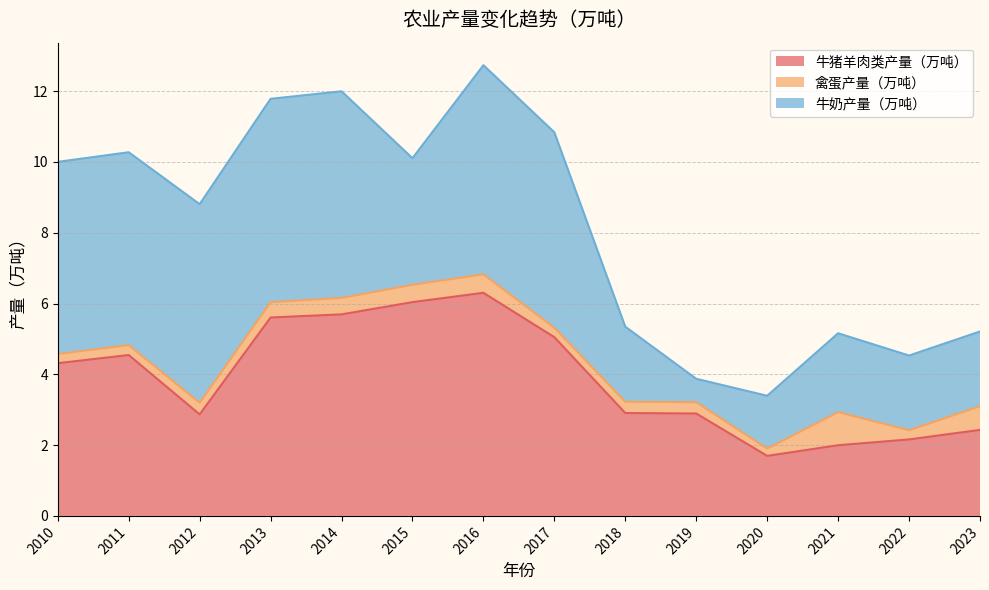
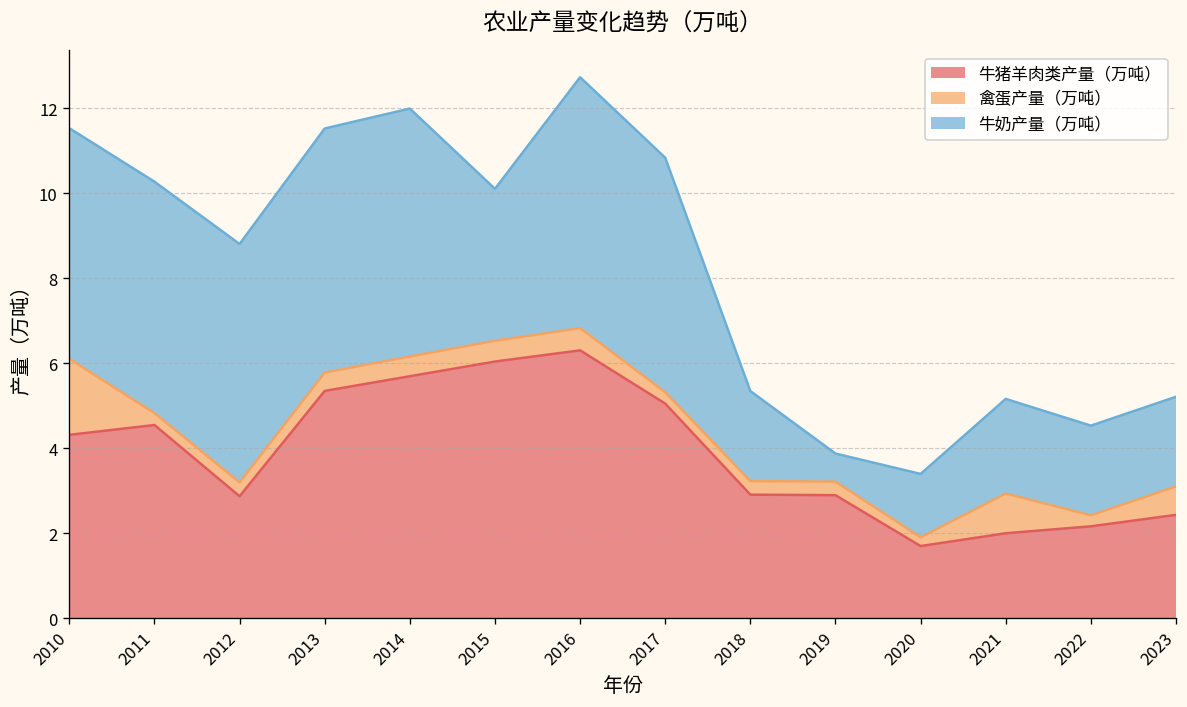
禽蛋产量（万吨）, 2010: 0.3 -> 1.8
牛猪羊肉类产量（万吨）, 2013: 5.6 -> 5.3
